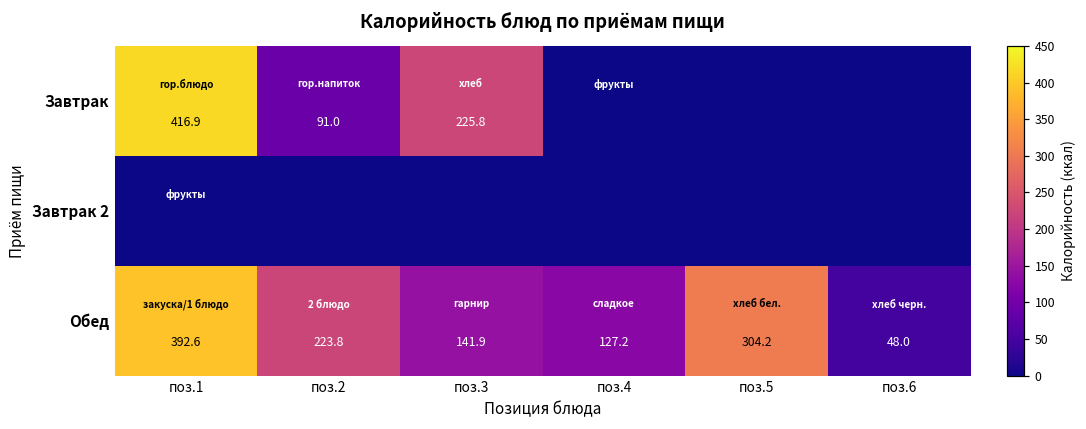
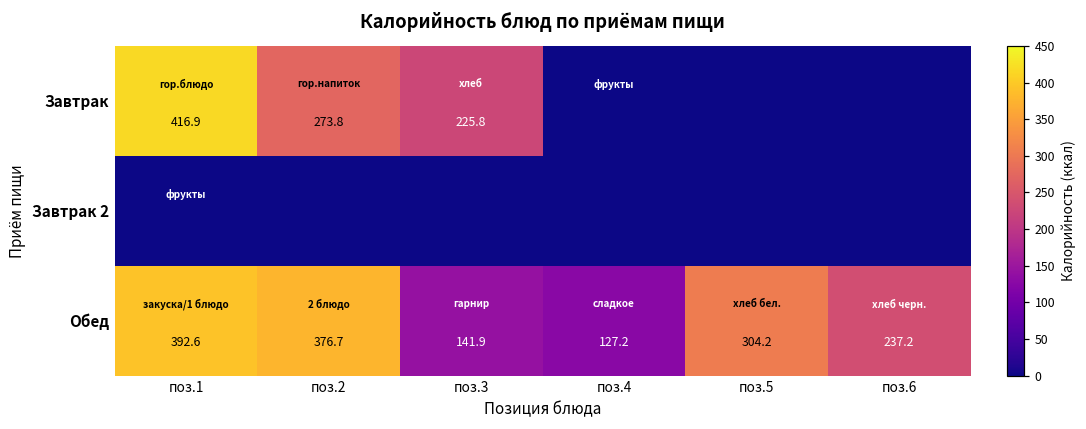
Завтрак, поз.2: 91.0 -> 273.8
Обед, поз.2: 223.8 -> 376.7
Обед, поз.6: 48.0 -> 237.2
